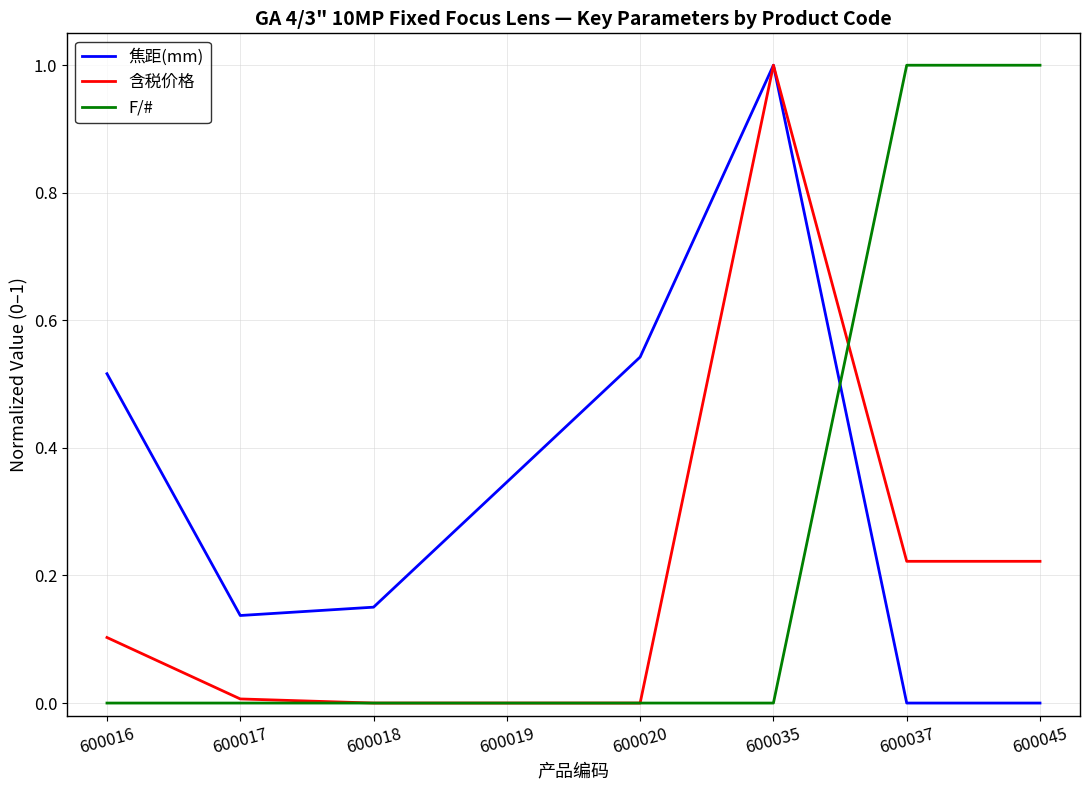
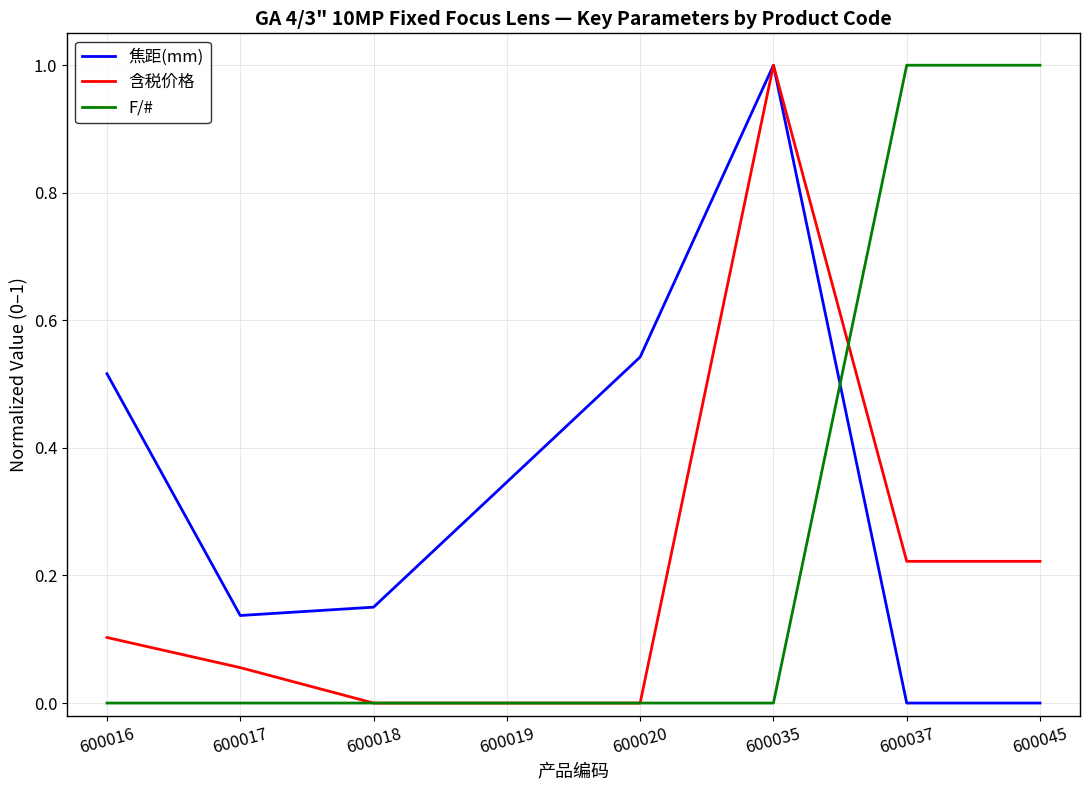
含税价格, 600017: 0.01 -> 0.06
